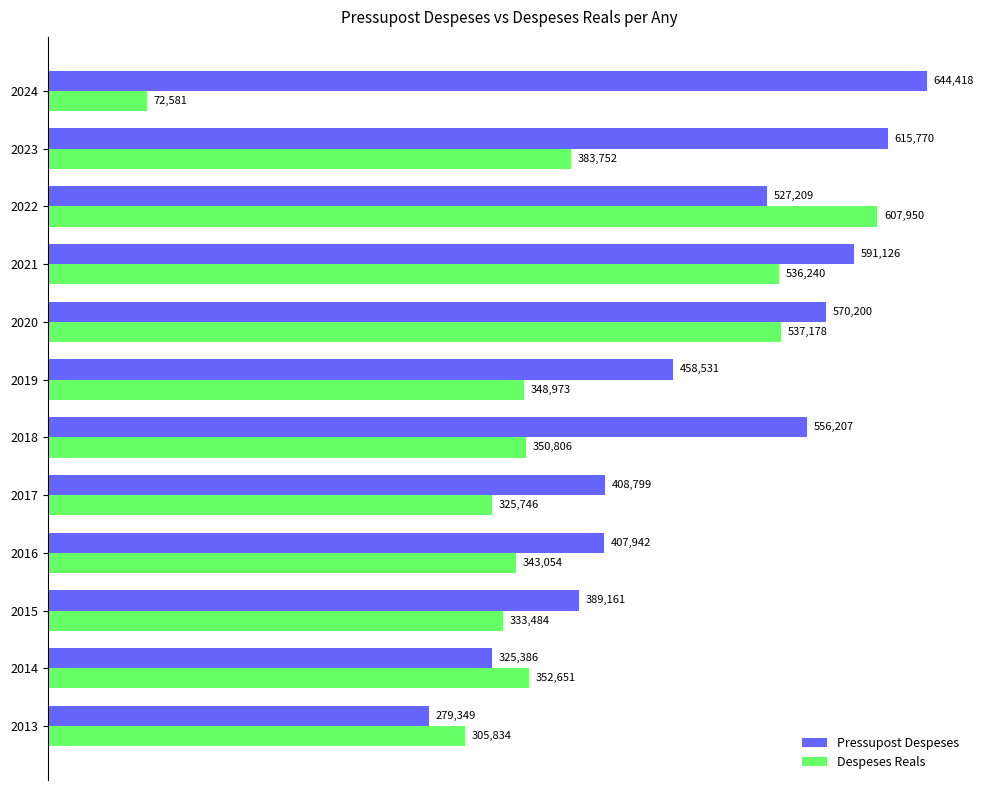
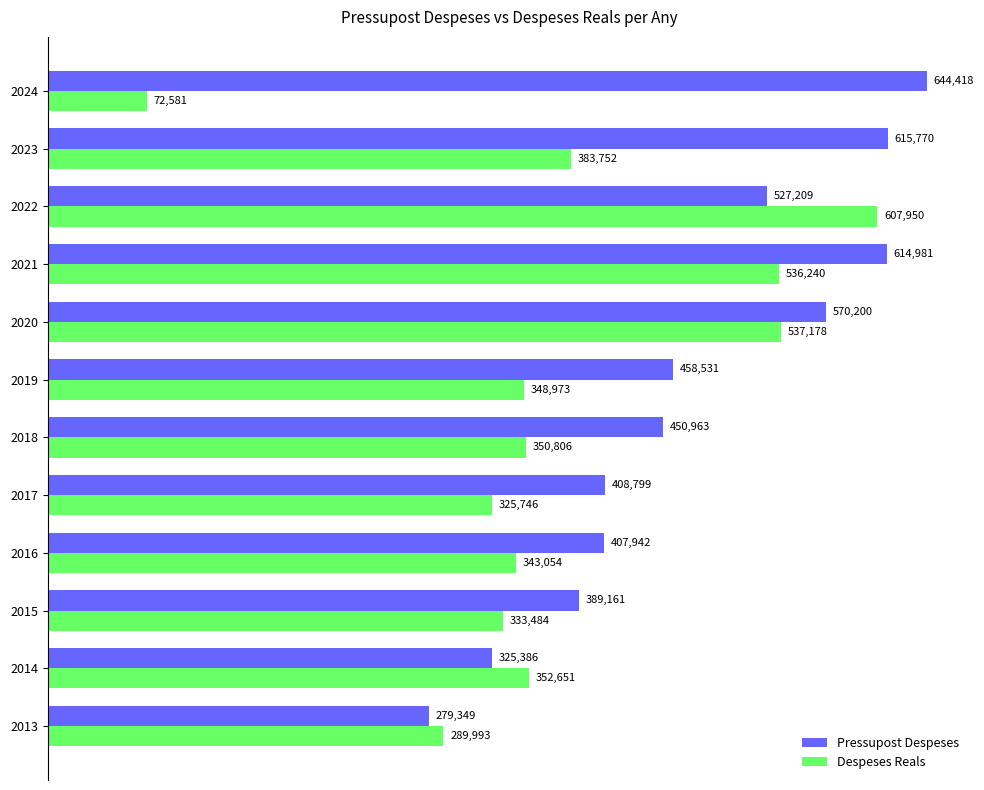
Pressupost Despeses, 2021: 591,126 -> 614,981
Pressupost Despeses, 2018: 556,207 -> 450,963
Despeses Reals, 2013: 305,834 -> 289,993
